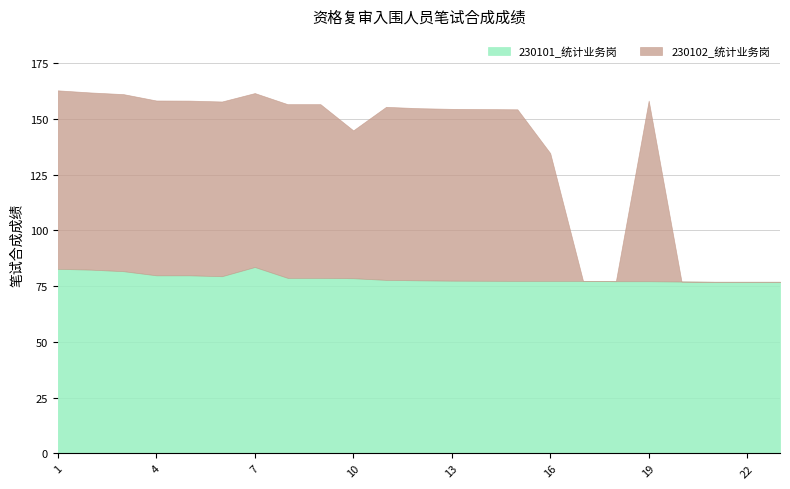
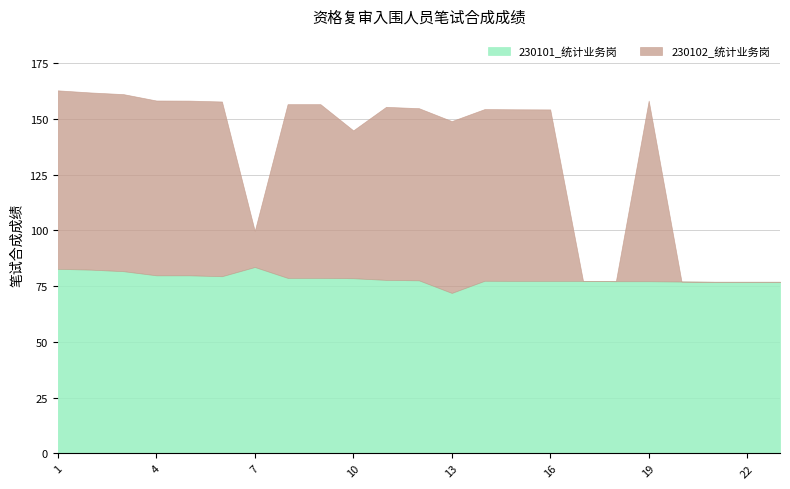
230102_统计业务岗, 7: 78 -> 16
230101_统计业务岗, 13: 77 -> 72
230102_统计业务岗, 16: 57 -> 77
